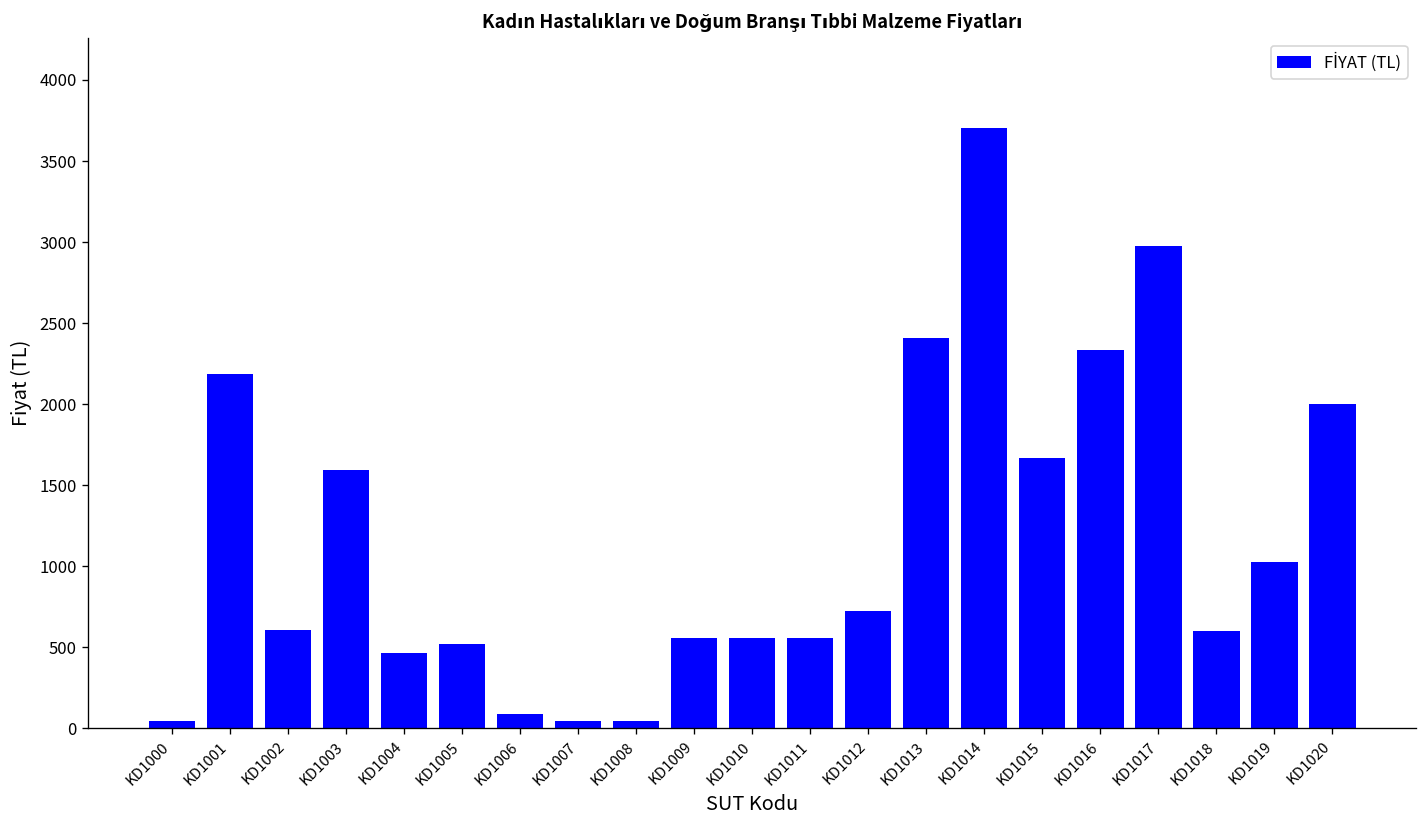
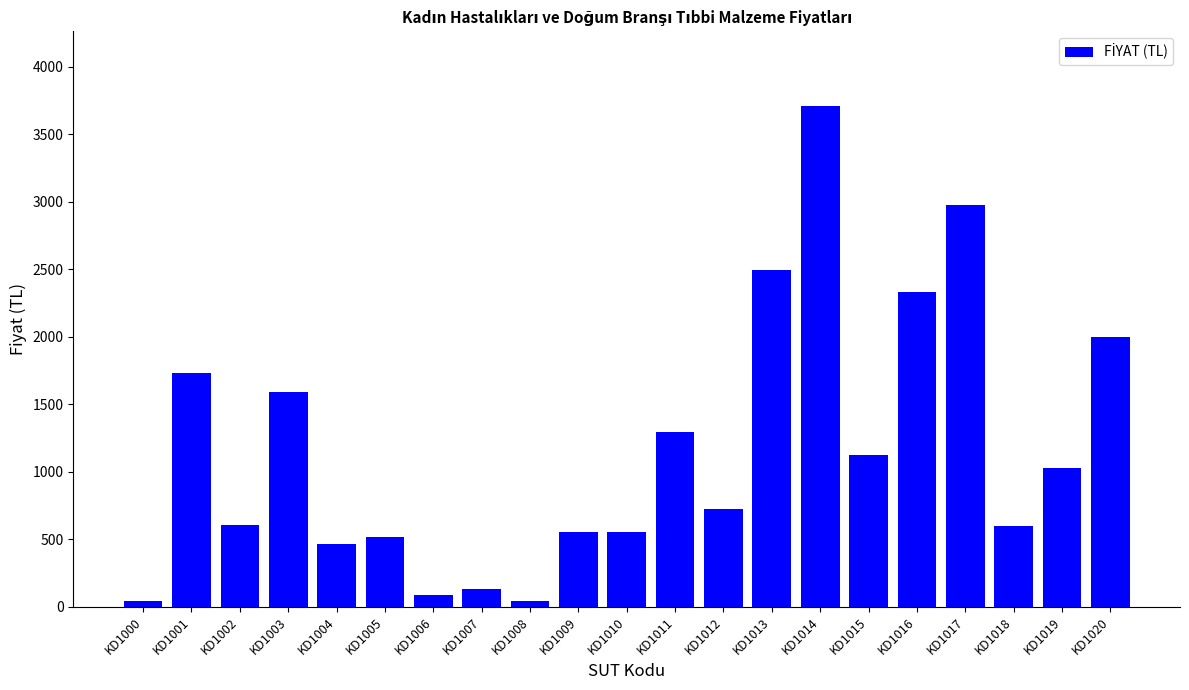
KD1001: 2190 -> 1730
KD1007: 50 -> 130
KD1011: 560 -> 1300
KD1013: 2410 -> 2490
KD1015: 1670 -> 1130
